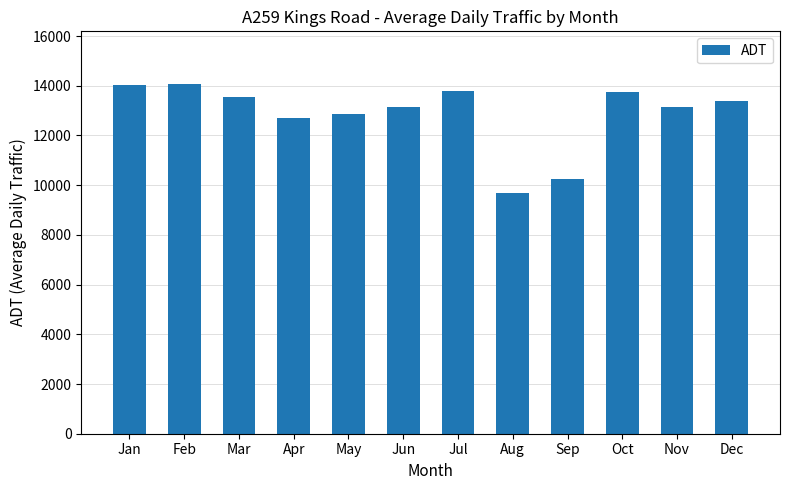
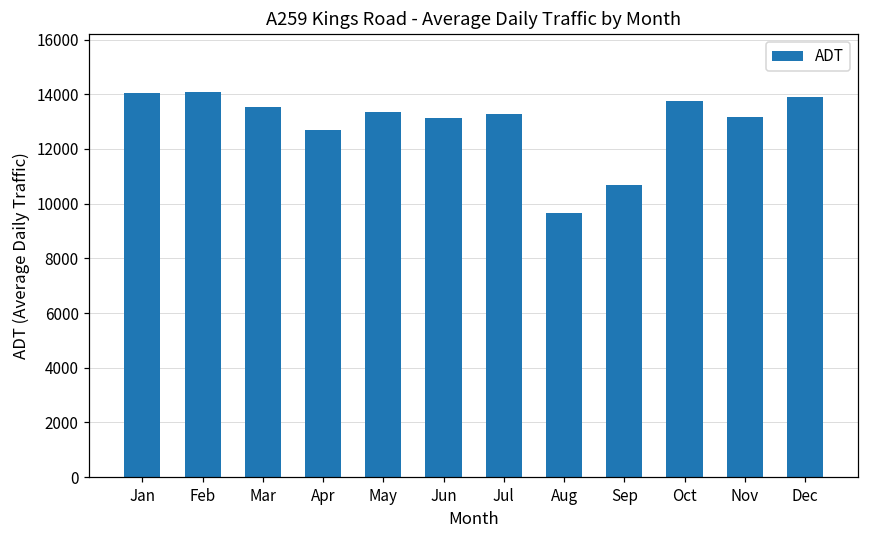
May: 12900 -> 13400
Jul: 13800 -> 13300
Sep: 10200 -> 10700
Dec: 13400 -> 13900
